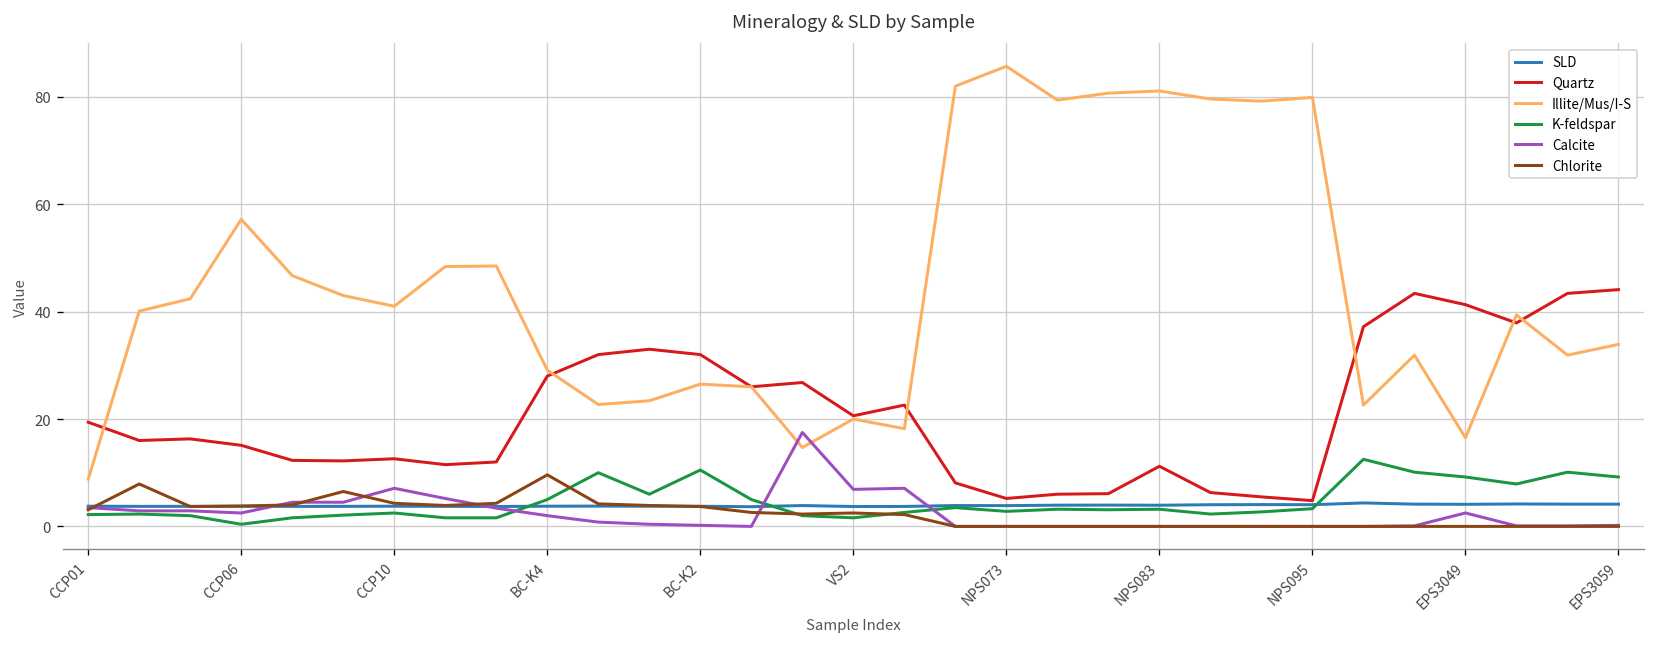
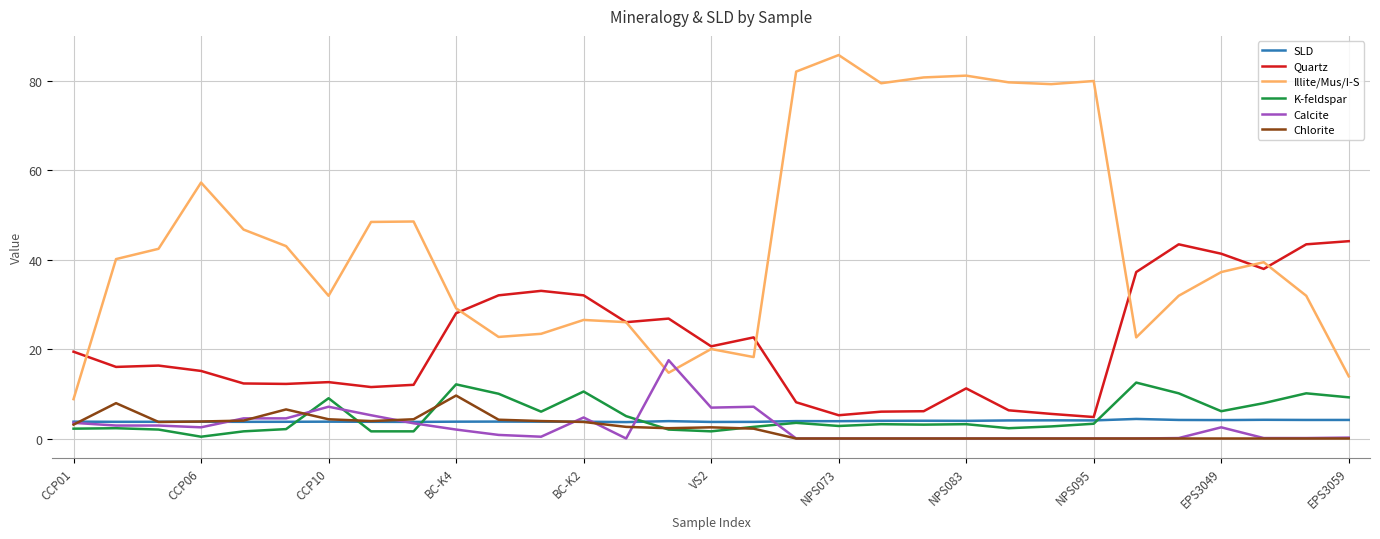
Illite/Mus/I-S, CCP10: 41 -> 32
K-feldspar, CCP10: 3 -> 9
K-feldspar, BC-K4: 5 -> 12
Calcite, BC-K2: 0 -> 5
Illite/Mus/I-S, EPS3049: 17 -> 37
K-feldspar, EPS3049: 9 -> 6
Illite/Mus/I-S, EPS3059: 34 -> 14
